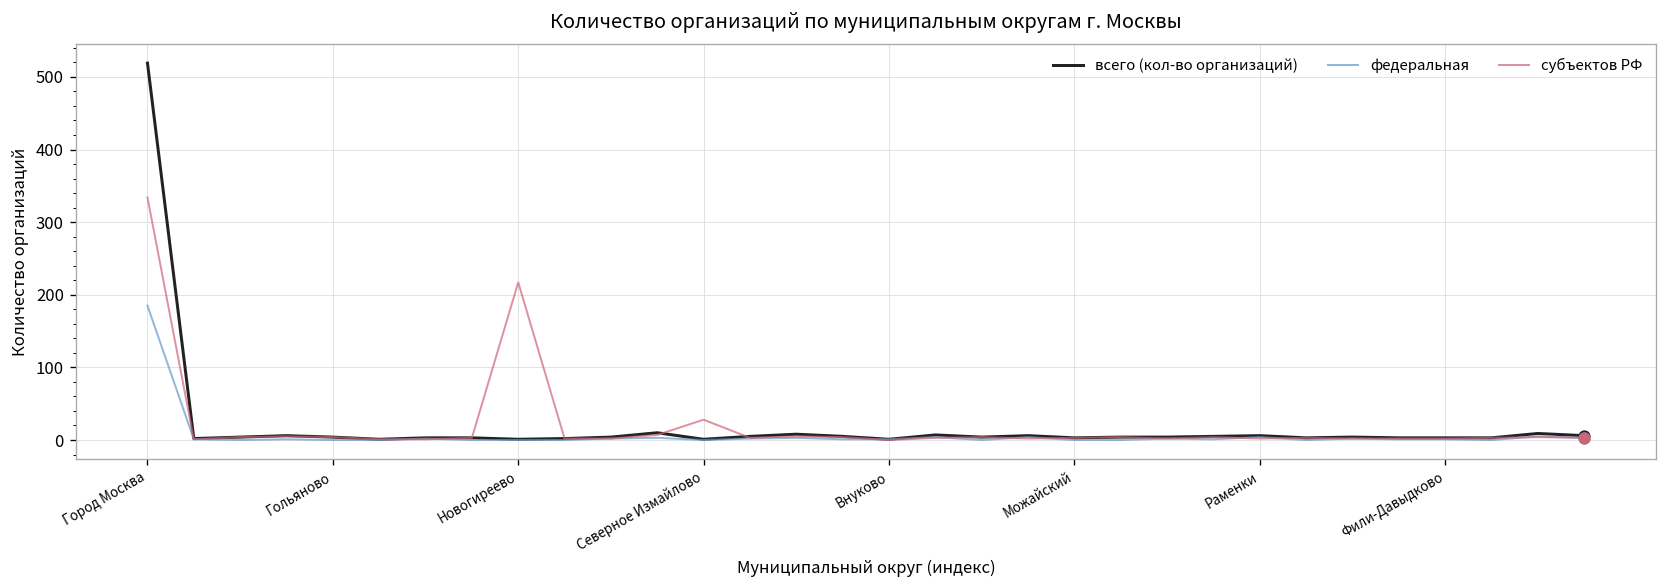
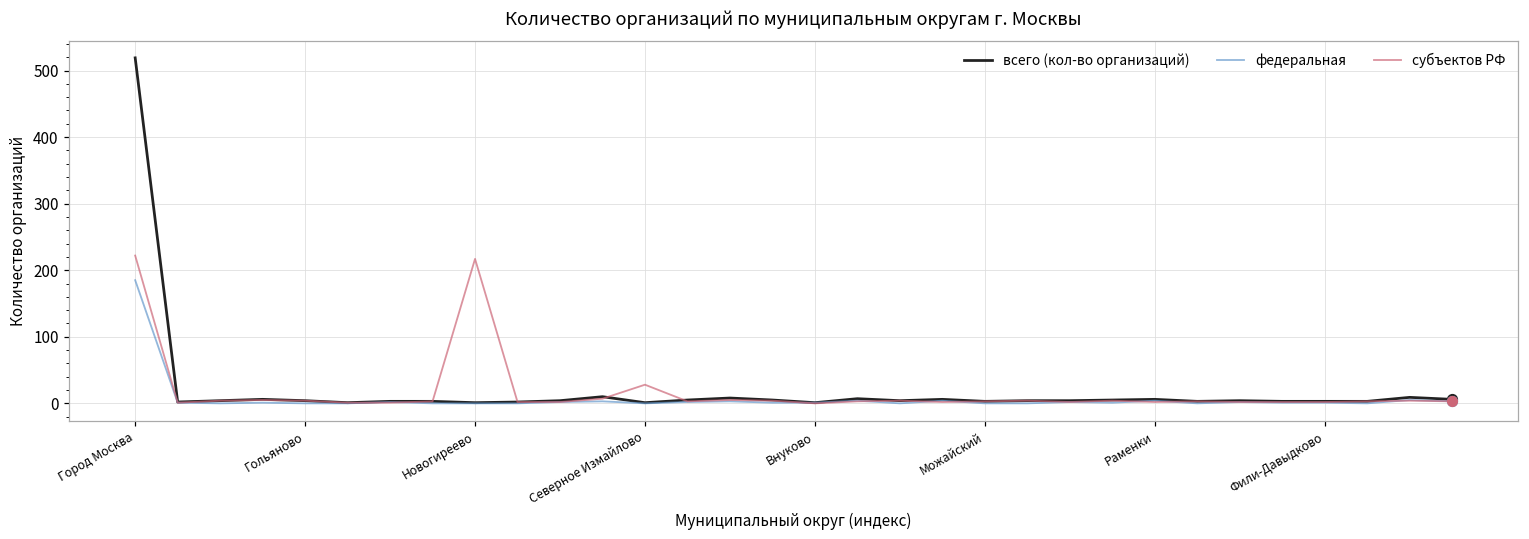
субъектов РФ, Город Москва: 330 -> 220
